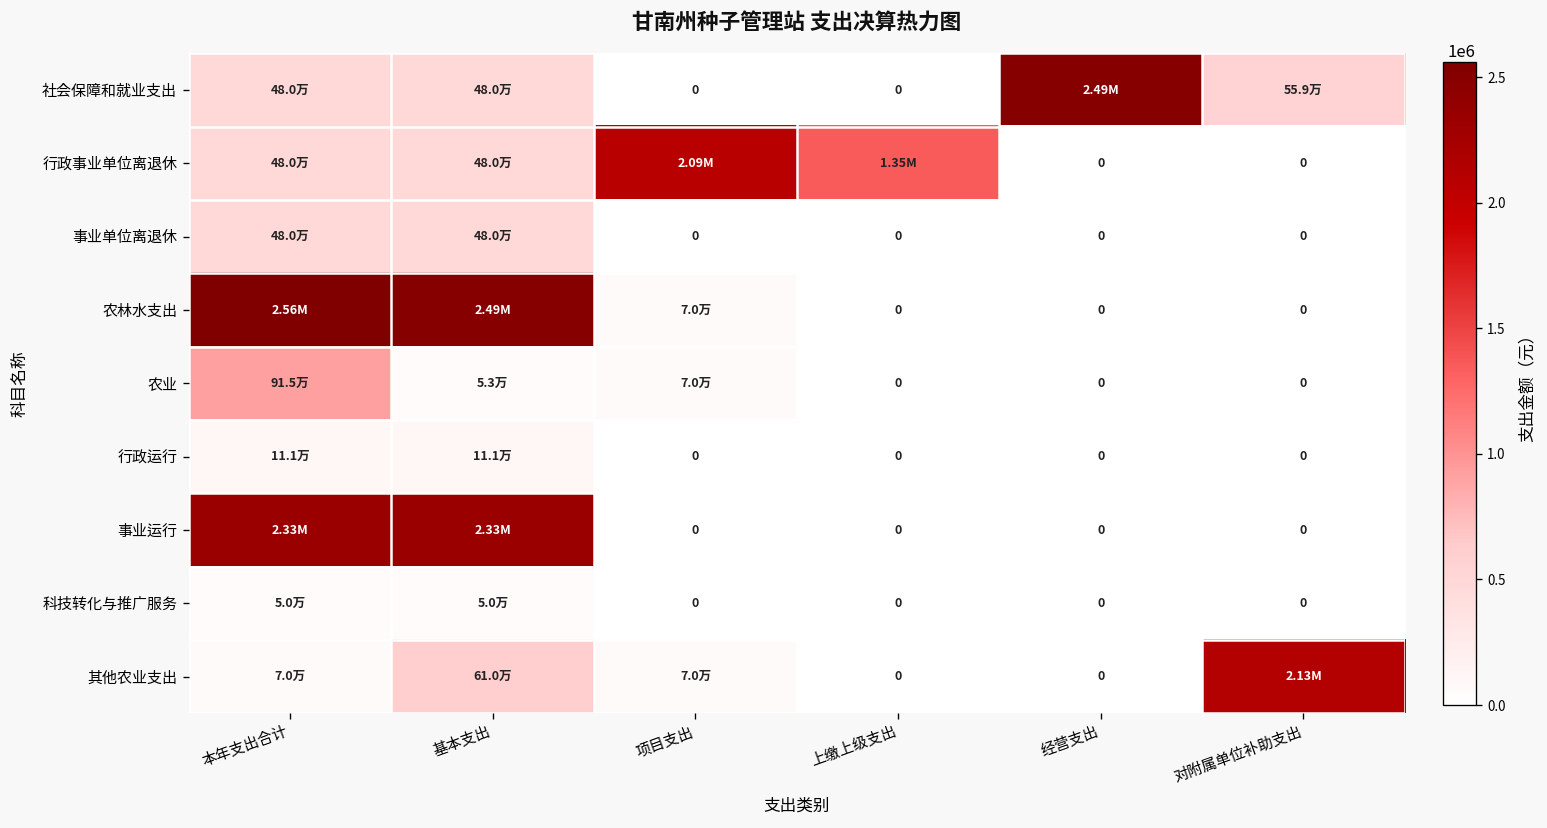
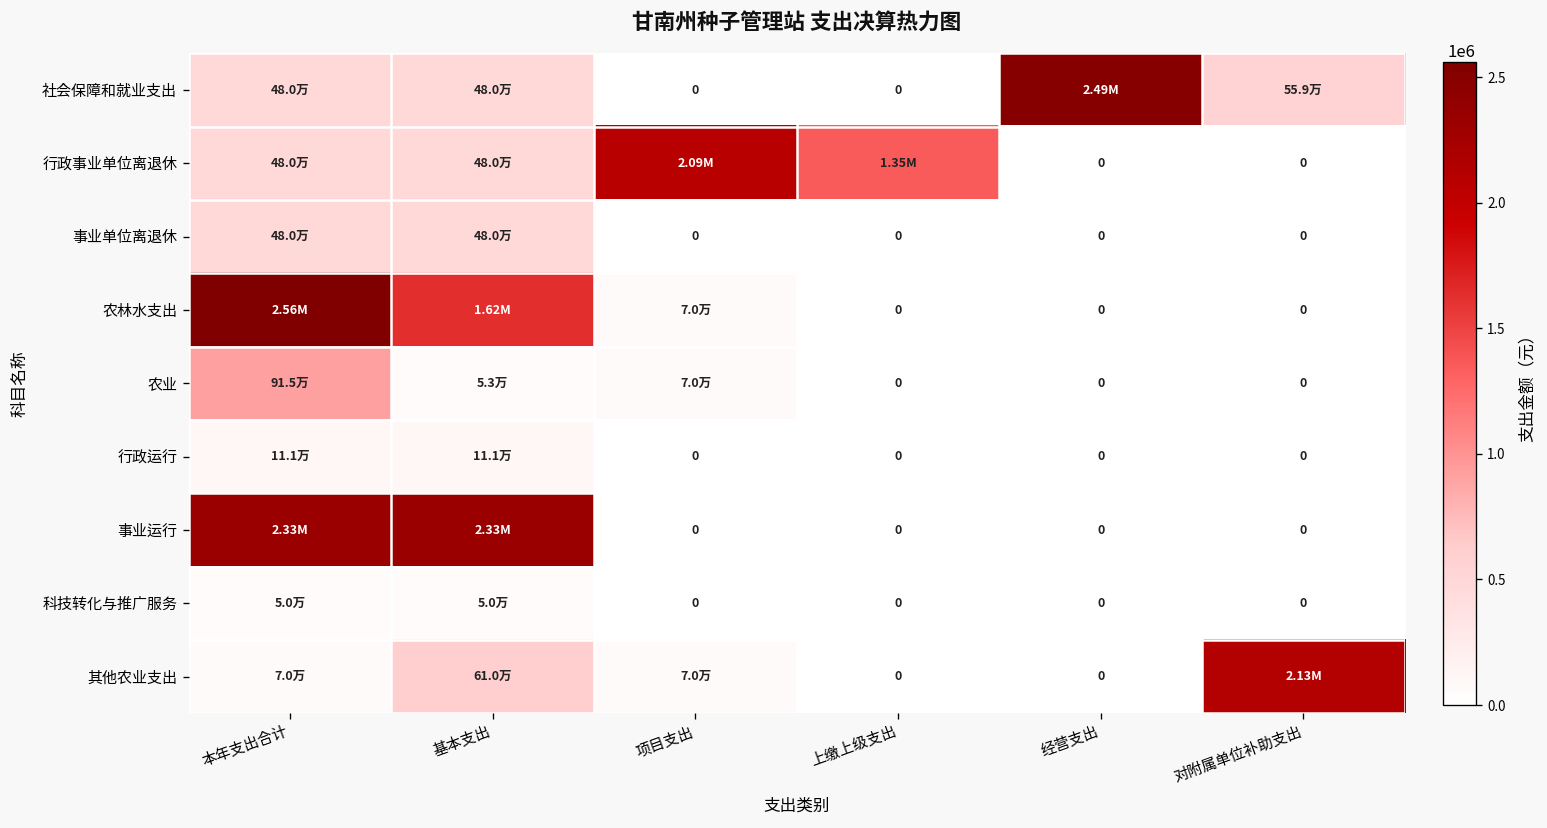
农林水支出, 基本支出: 2.49M -> 1.62M
